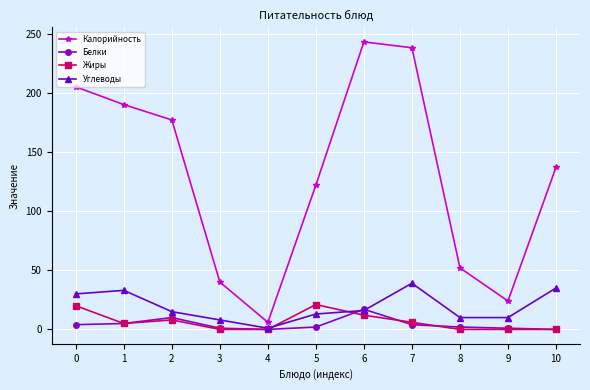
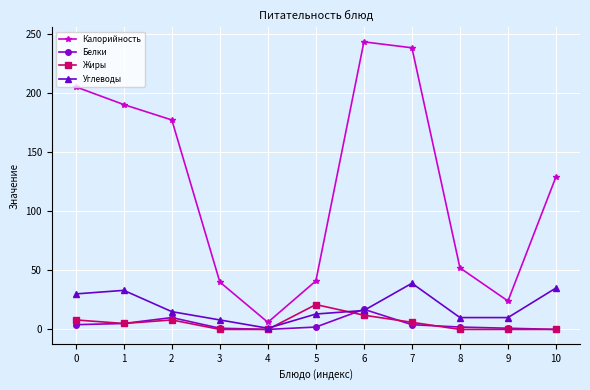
Жиры, 0: 20 -> 8
Калорийность, 5: 122 -> 41
Калорийность, 10: 137 -> 129
